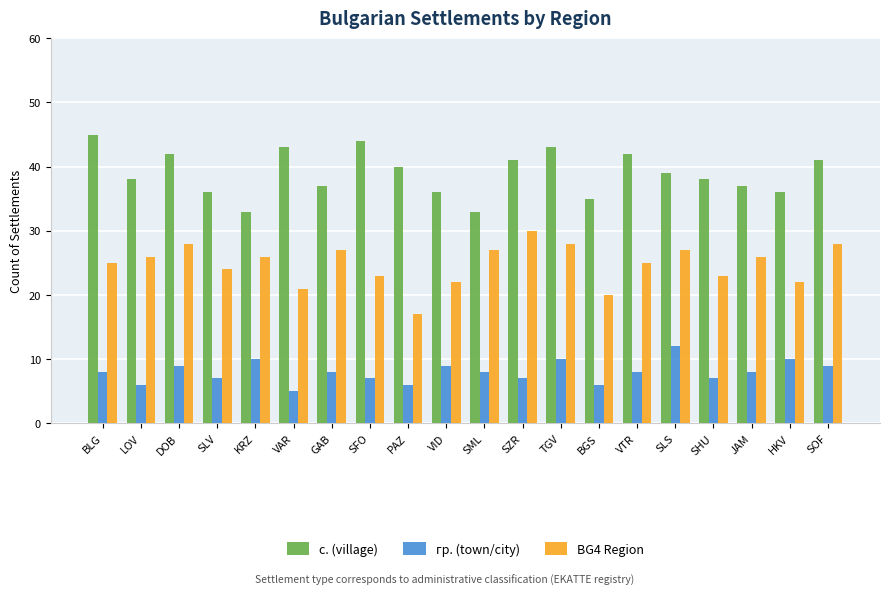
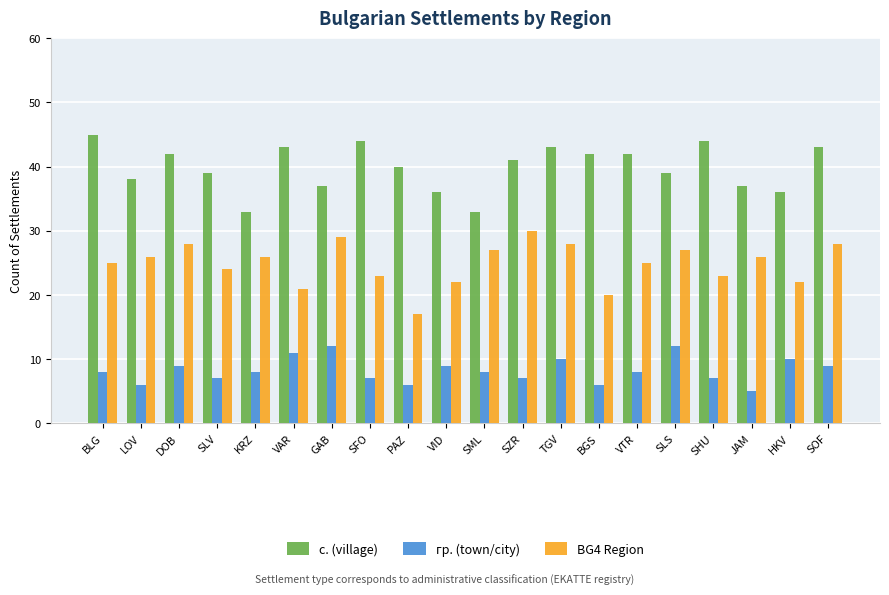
с. (village), SLV: 36 -> 39
гр. (town/city), KRZ: 10 -> 8
гр. (town/city), VAR: 5 -> 11
гр. (town/city), GAB: 8 -> 12
BG4 Region, GAB: 27 -> 29
с. (village), BGS: 35 -> 42
с. (village), SHU: 38 -> 44
гр. (town/city), JAM: 8 -> 5
с. (village), SOF: 41 -> 43
